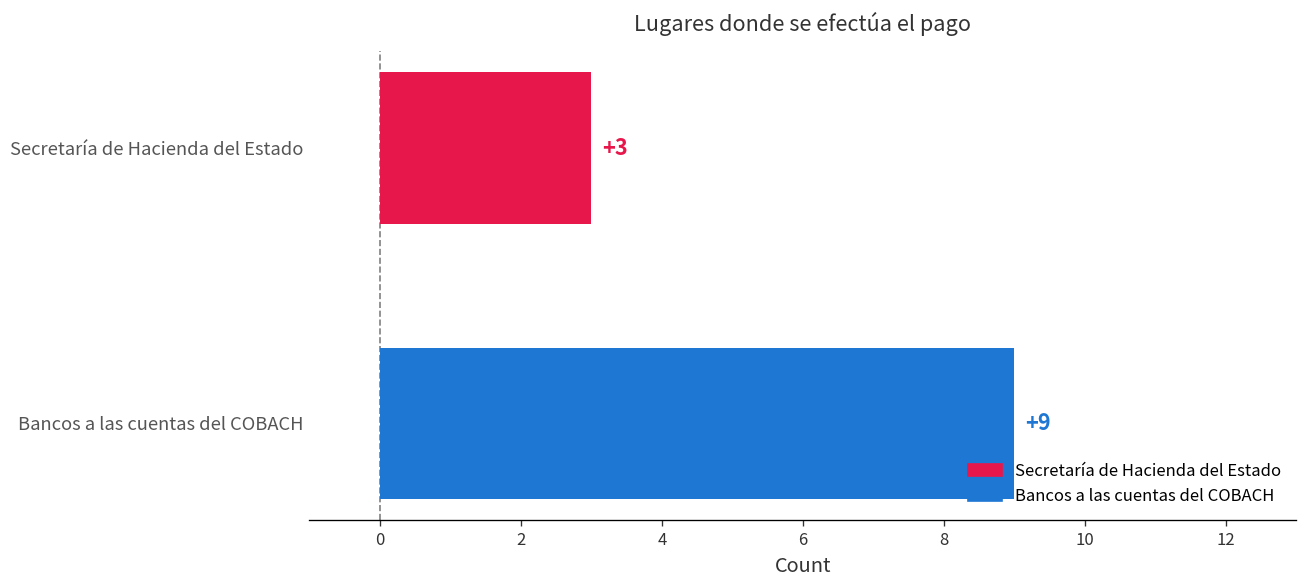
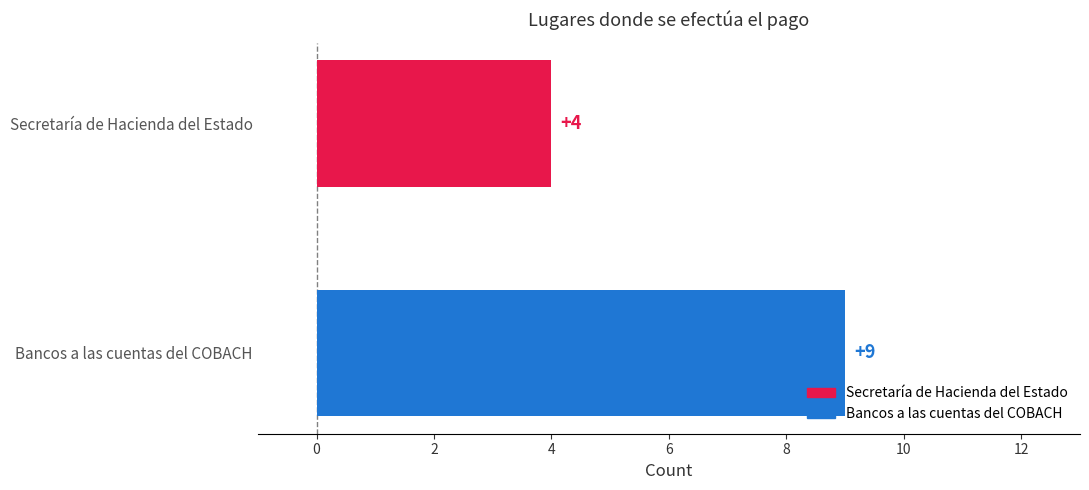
Secretaría de Hacienda del Estado: +3 -> +4
